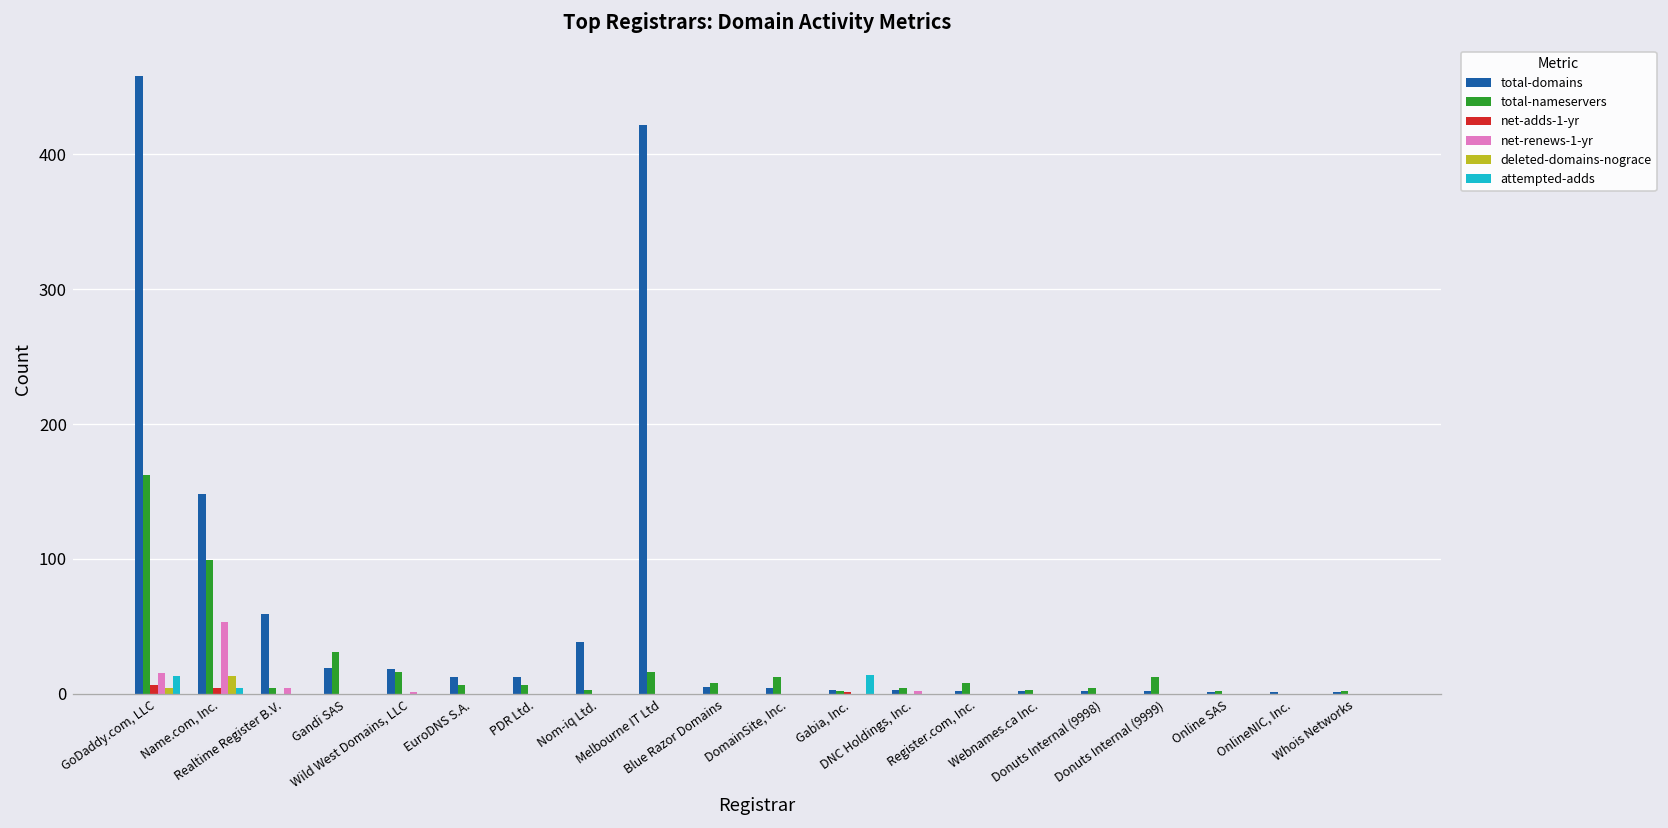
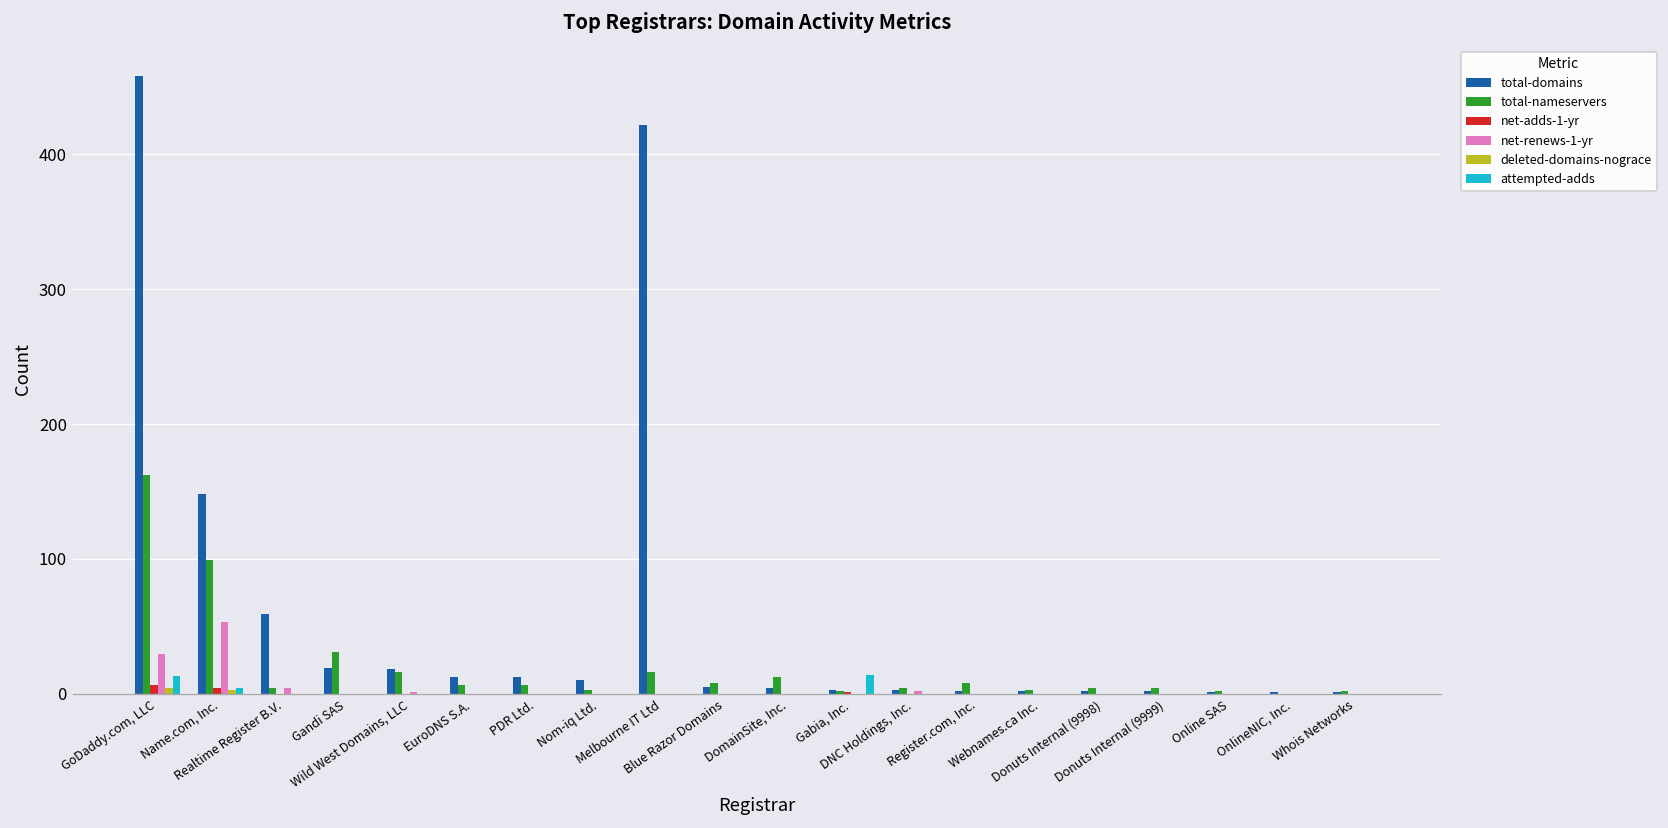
net-renews-1-yr, GoDaddy.com, LLC: 15 -> 29
deleted-domains-nograce, Name.com, Inc.: 13 -> 3
total-domains, Nom-iq Ltd.: 38 -> 10
total-nameservers, Donuts Internal (9999): 12 -> 4
